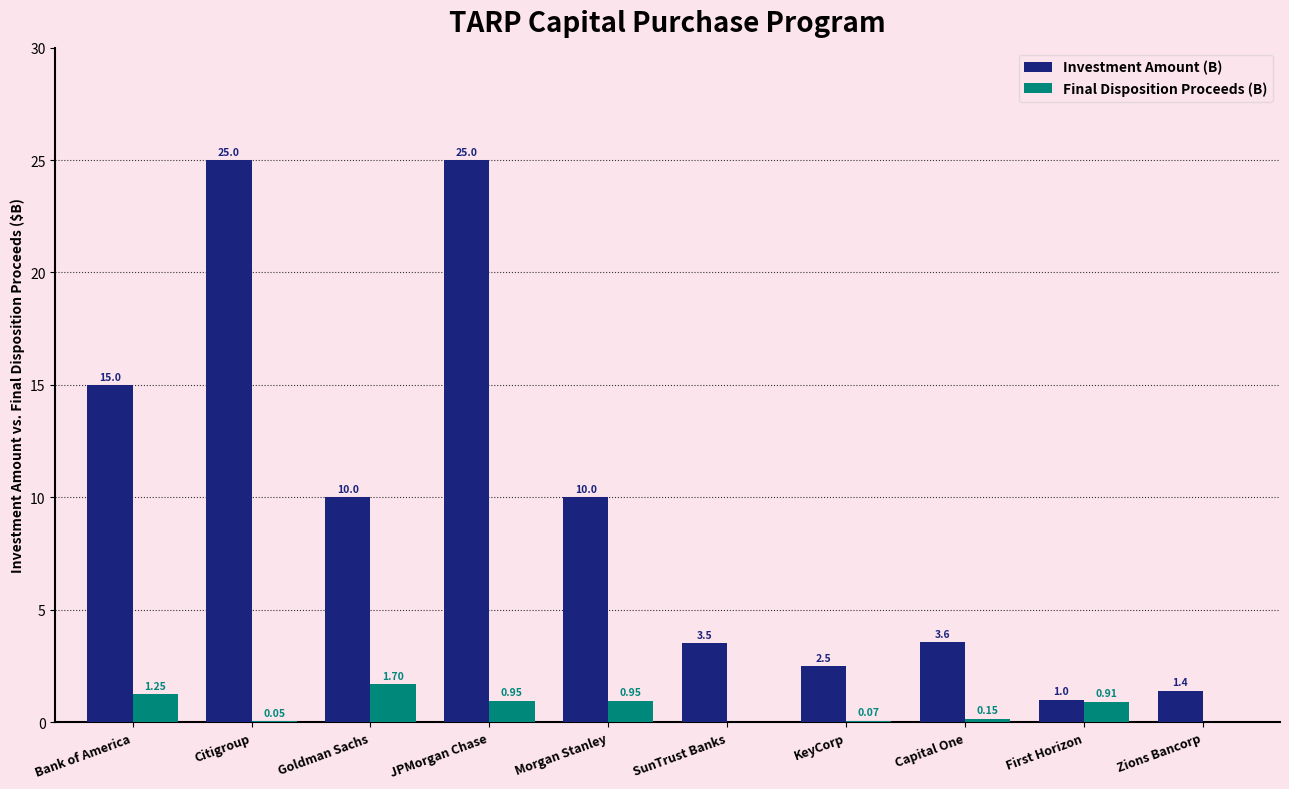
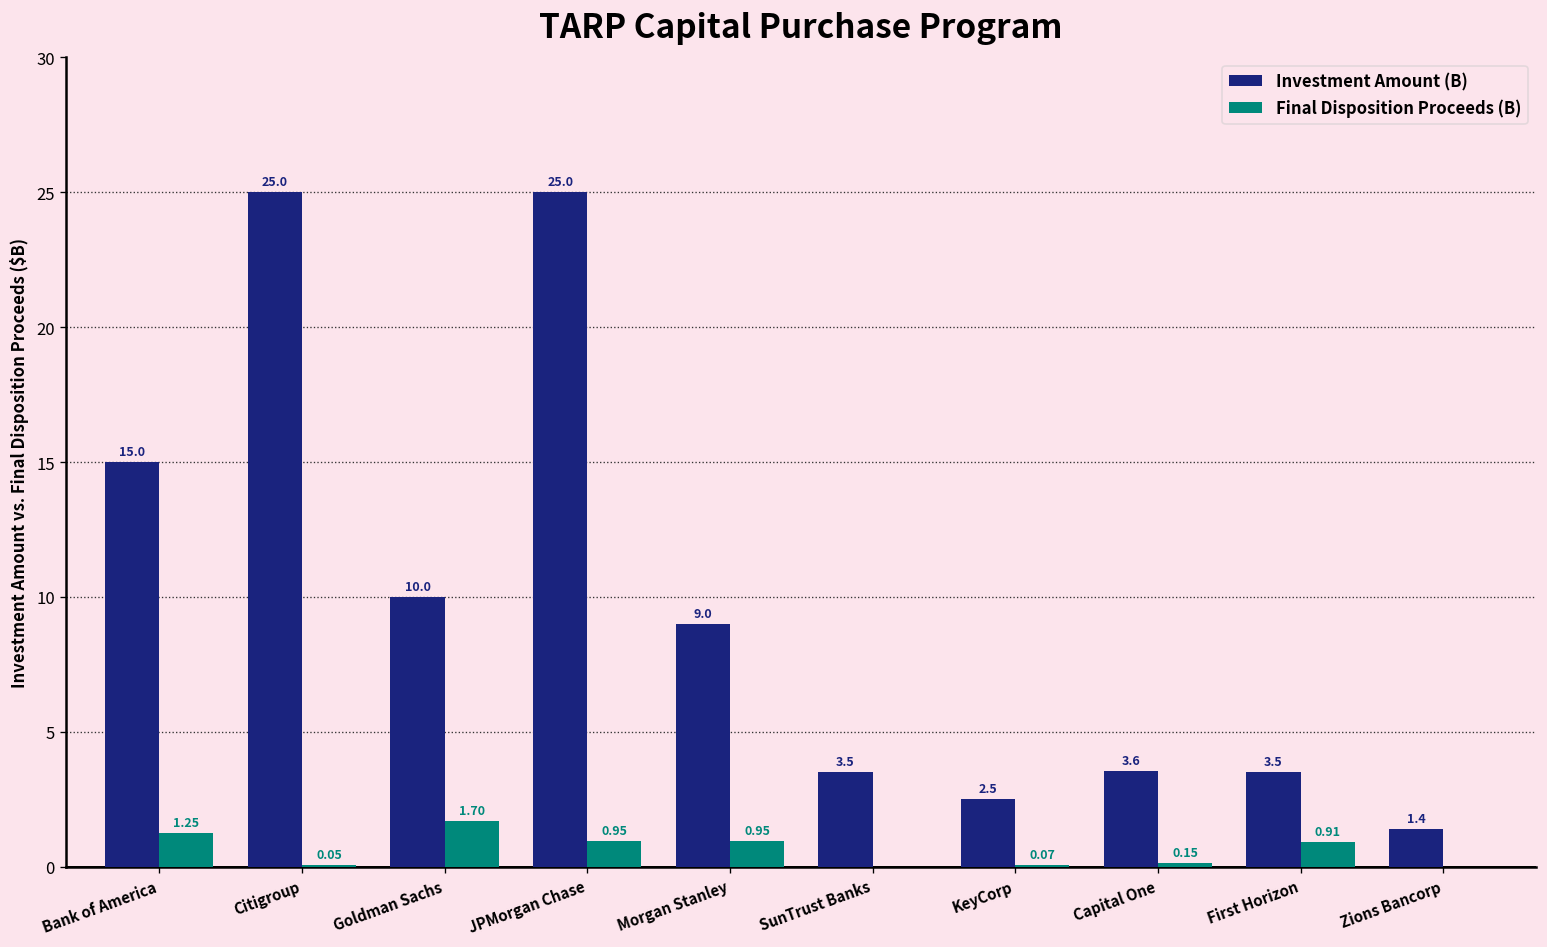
Investment Amount (B), Morgan Stanley: 10.0 -> 9.0
Investment Amount (B), First Horizon: 1.0 -> 3.5
